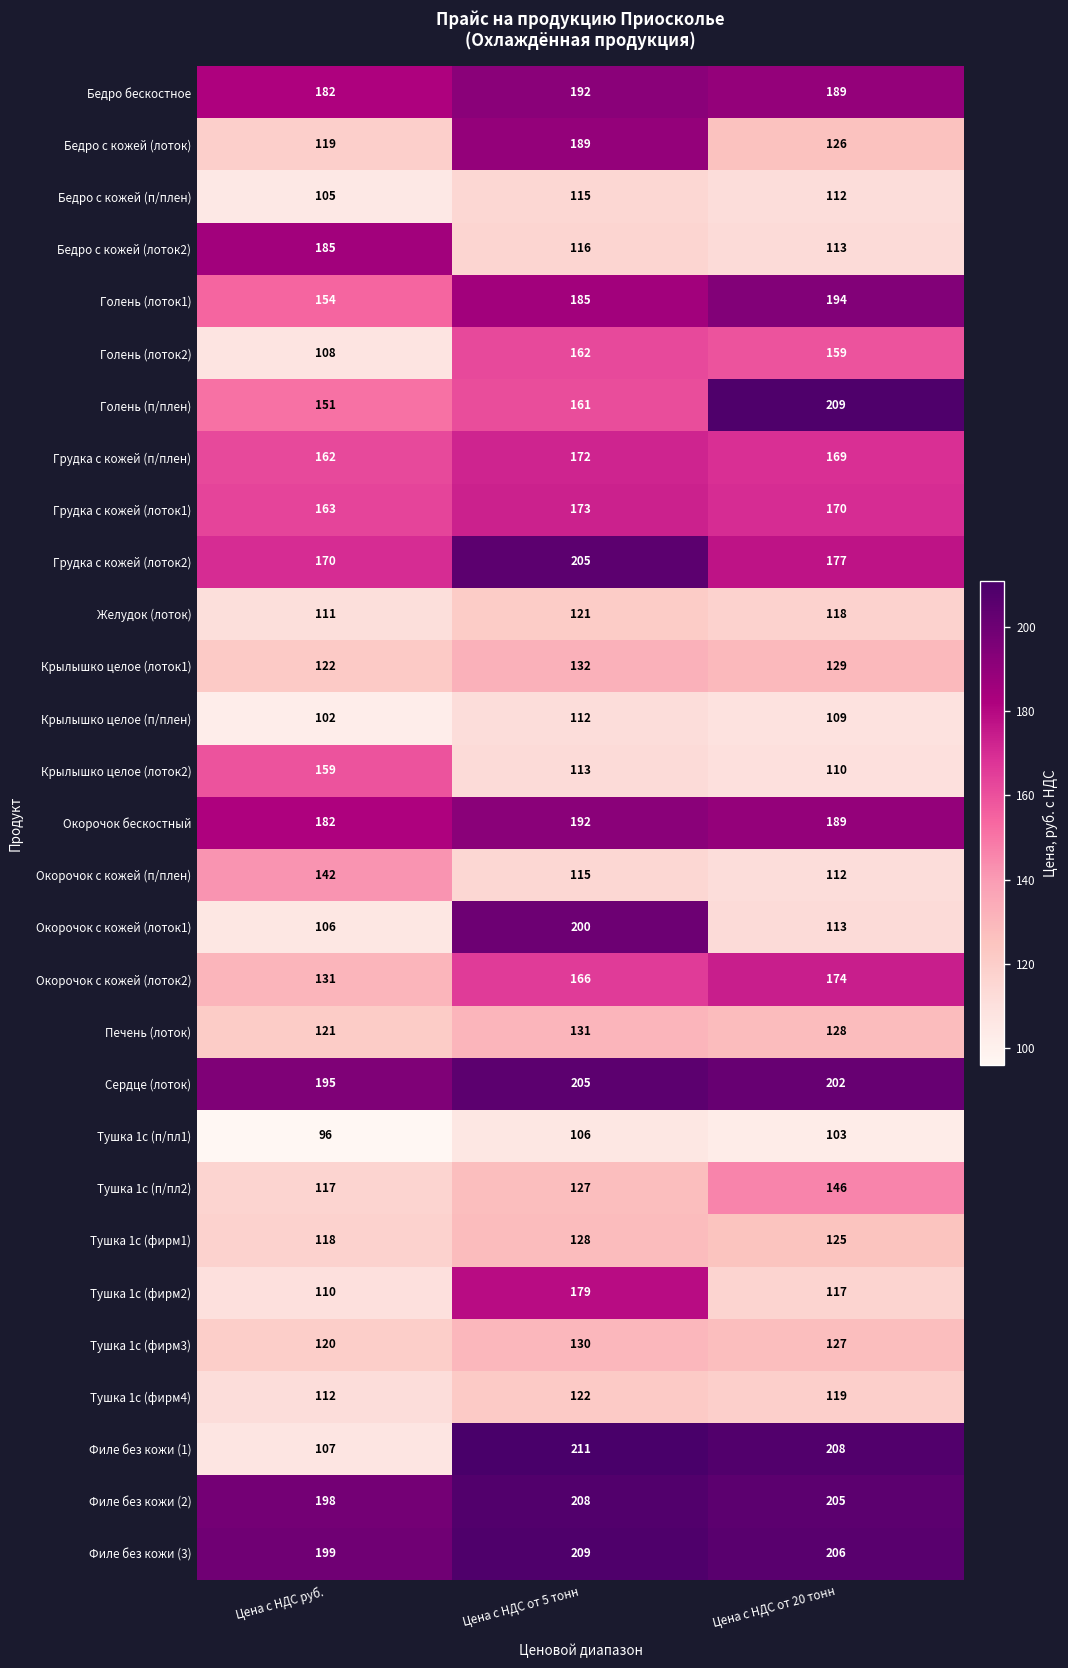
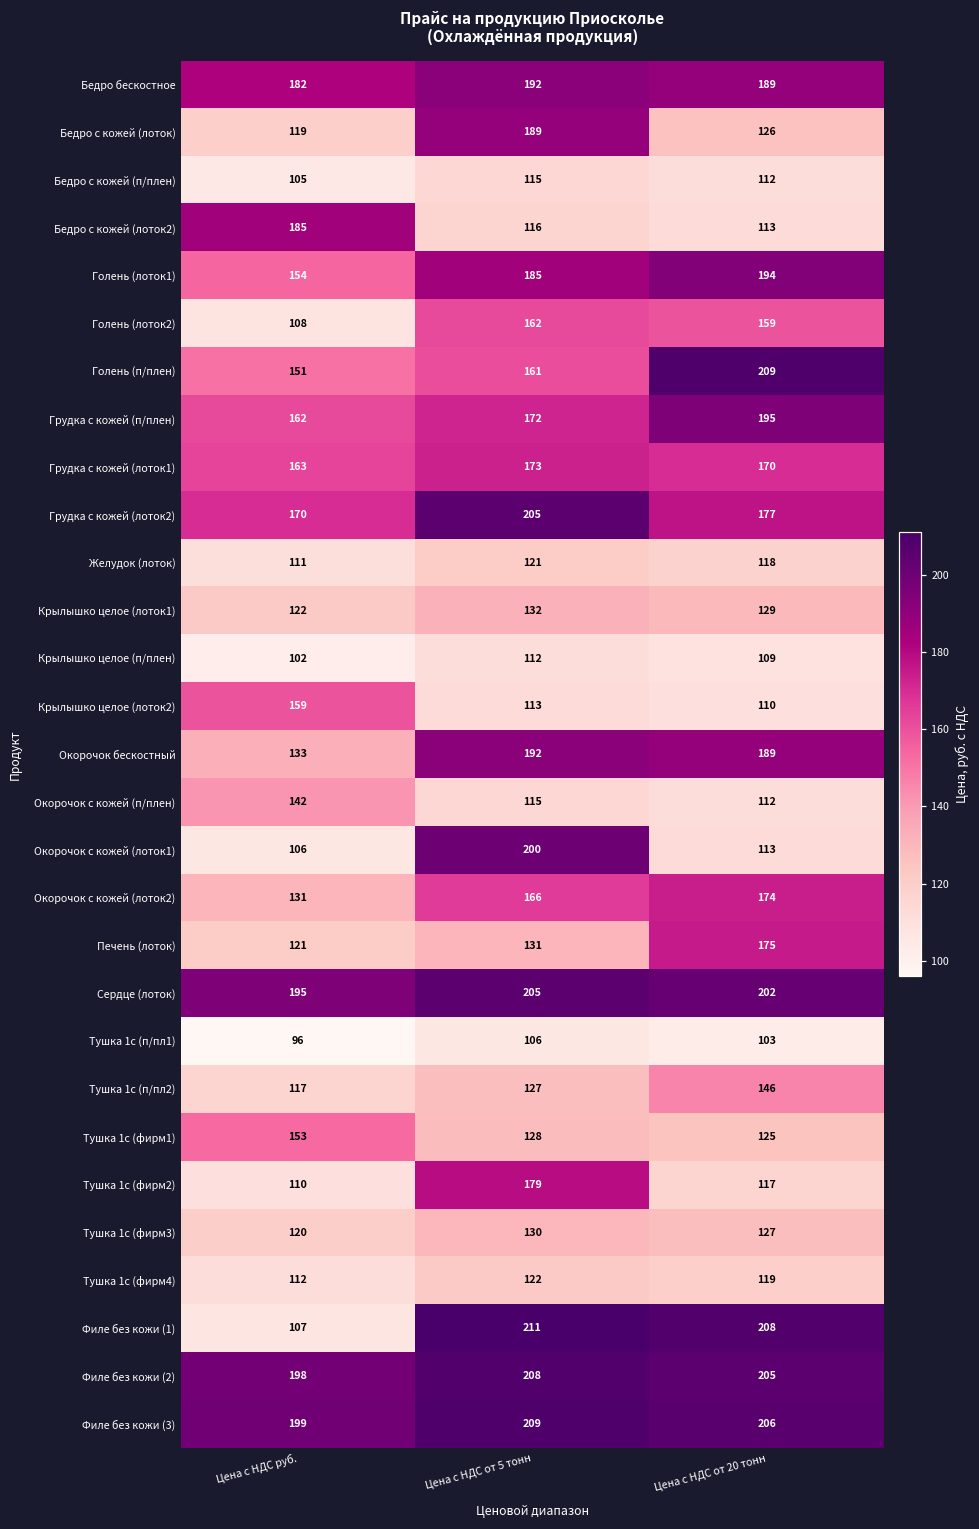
Грудка с кожей (п/плен), Цена с НДС от 20 тонн: 169 -> 195
Окорочок бескостный, Цена с НДС руб.: 182 -> 133
Печень (лоток), Цена с НДС от 20 тонн: 128 -> 175
Тушка 1с (фирм1), Цена с НДС руб.: 118 -> 153
